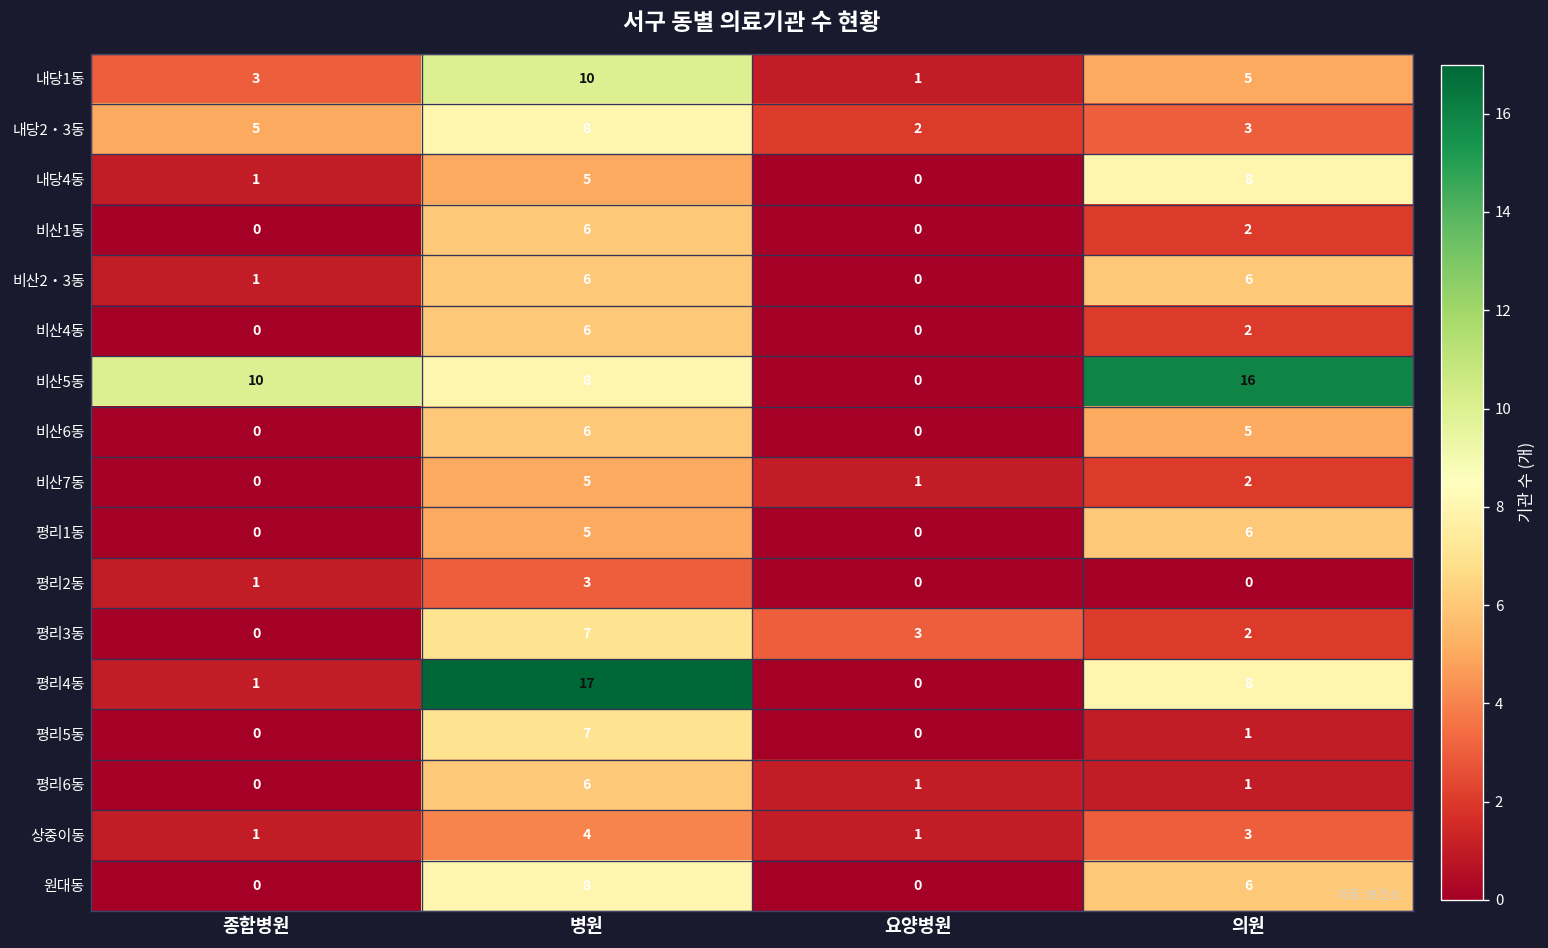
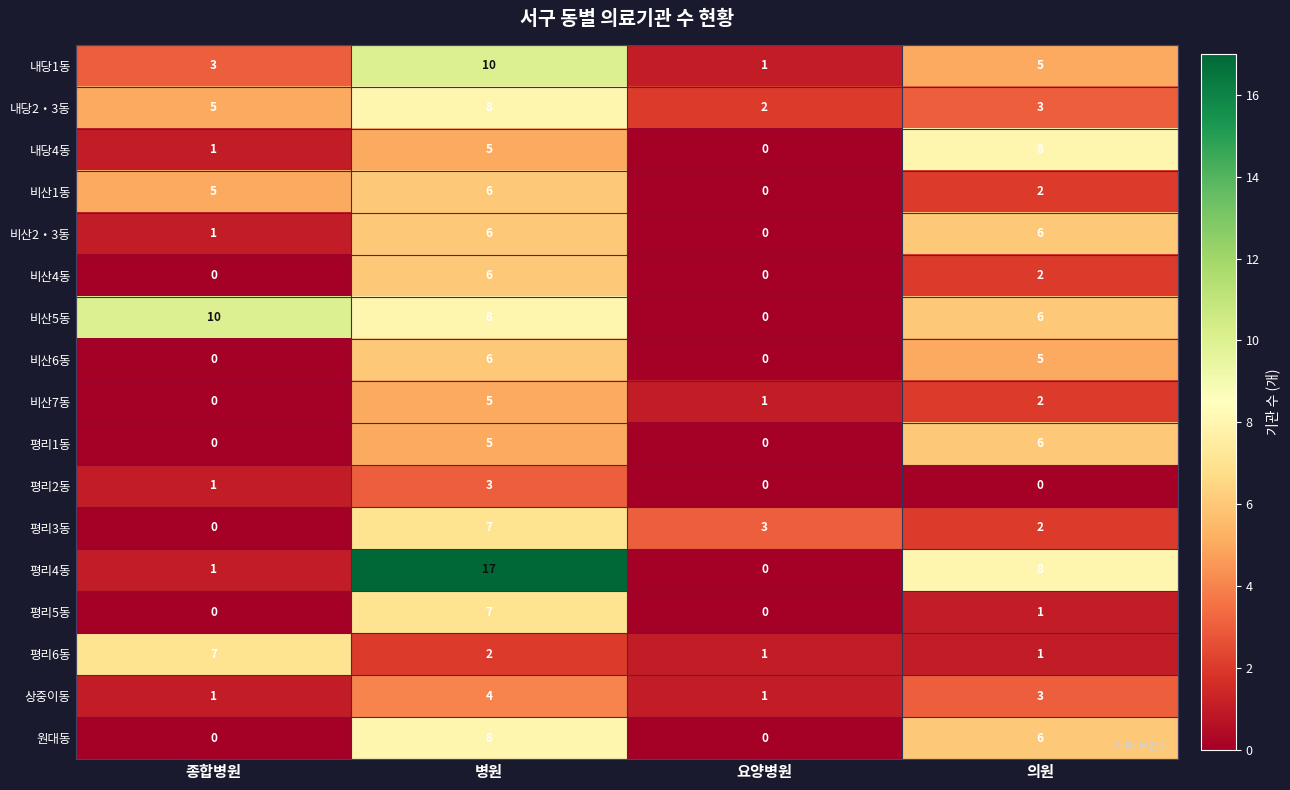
비산1동, 종합병원: 0 -> 5
비산5동, 의원: 16 -> 6
평리6동, 종합병원: 0 -> 7
평리6동, 병원: 6 -> 2
